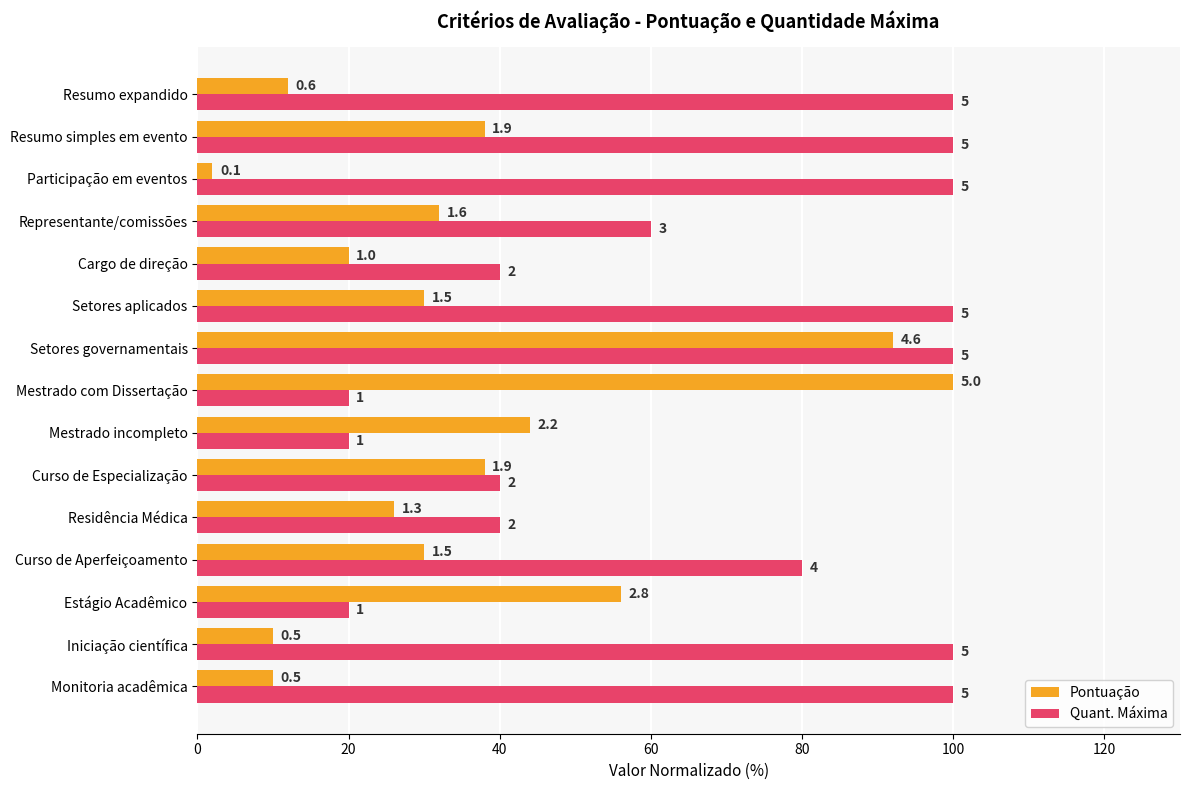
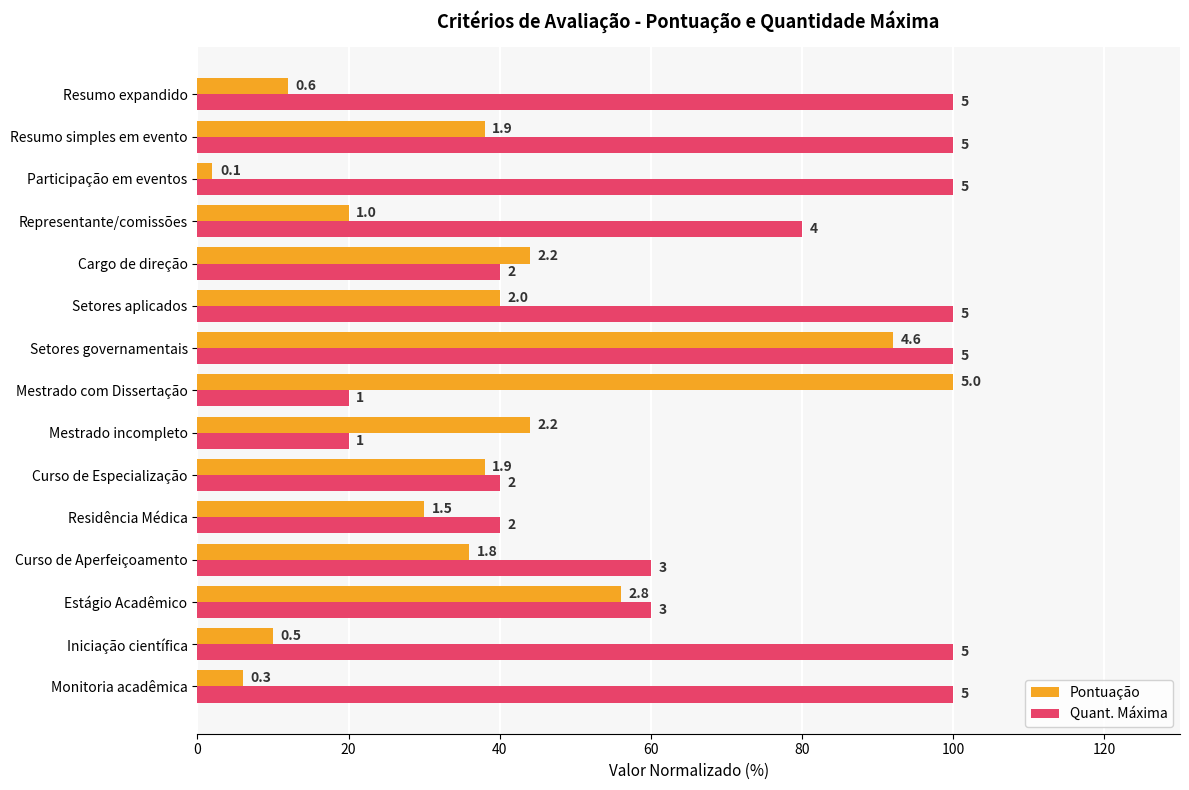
Pontuação, Representante/comissões: 1.6 -> 1.0
Quant. Máxima, Representante/comissões: 3 -> 4
Pontuação, Cargo de direção: 1.0 -> 2.2
Pontuação, Setores aplicados: 1.5 -> 2.0
Pontuação, Residência Médica: 1.3 -> 1.5
Pontuação, Curso de Aperfeiçoamento: 1.5 -> 1.8
Quant. Máxima, Curso de Aperfeiçoamento: 4 -> 3
Quant. Máxima, Estágio Acadêmico: 1 -> 3
Pontuação, Monitoria acadêmica: 0.5 -> 0.3
